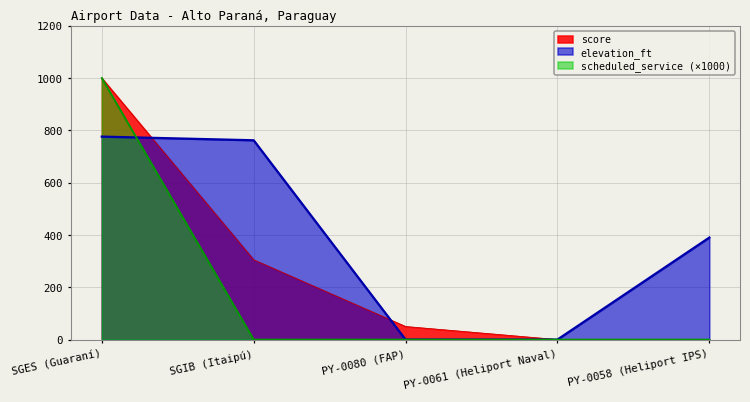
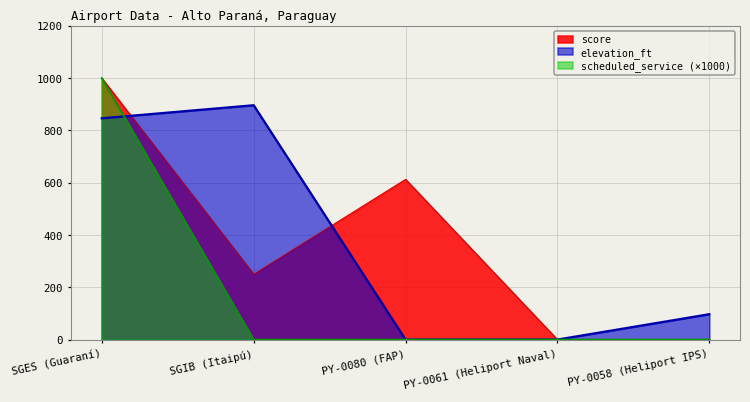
elevation_ft, SGES (Guaraní): 780 -> 850
score, SGIB (Itaipú): 310 -> 250
elevation_ft, SGIB (Itaipú): 760 -> 900
score, PY-0080 (FAP): 50 -> 610
elevation_ft, PY-0058 (Heliport IPS): 390 -> 100
